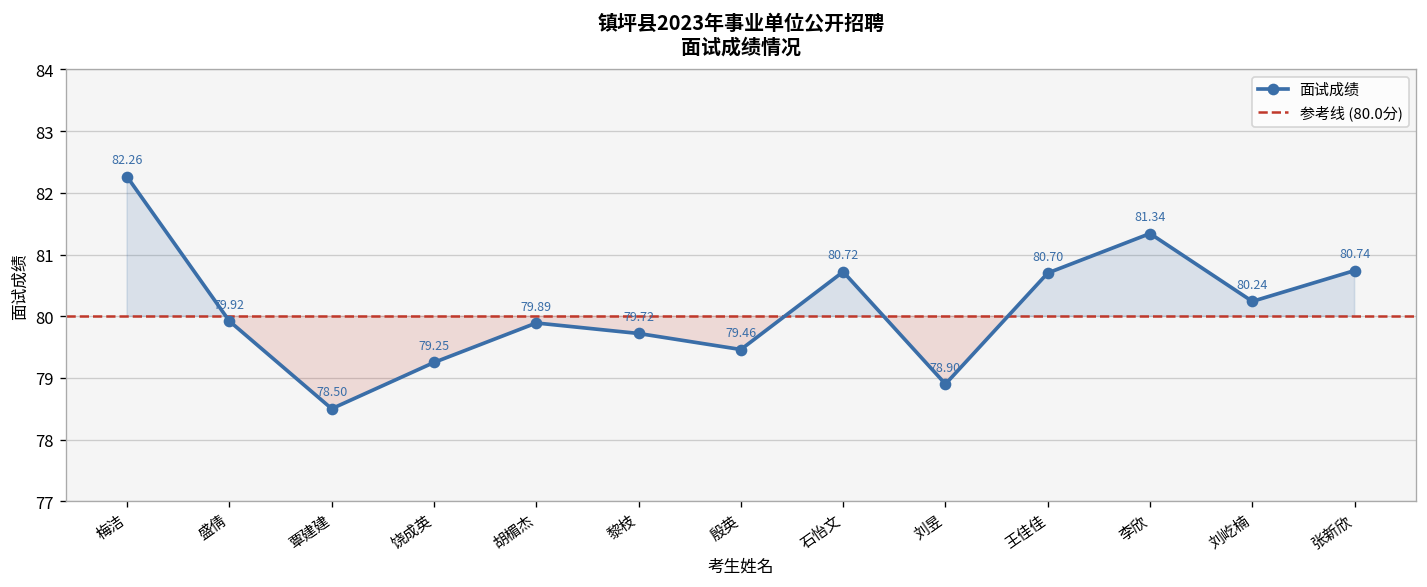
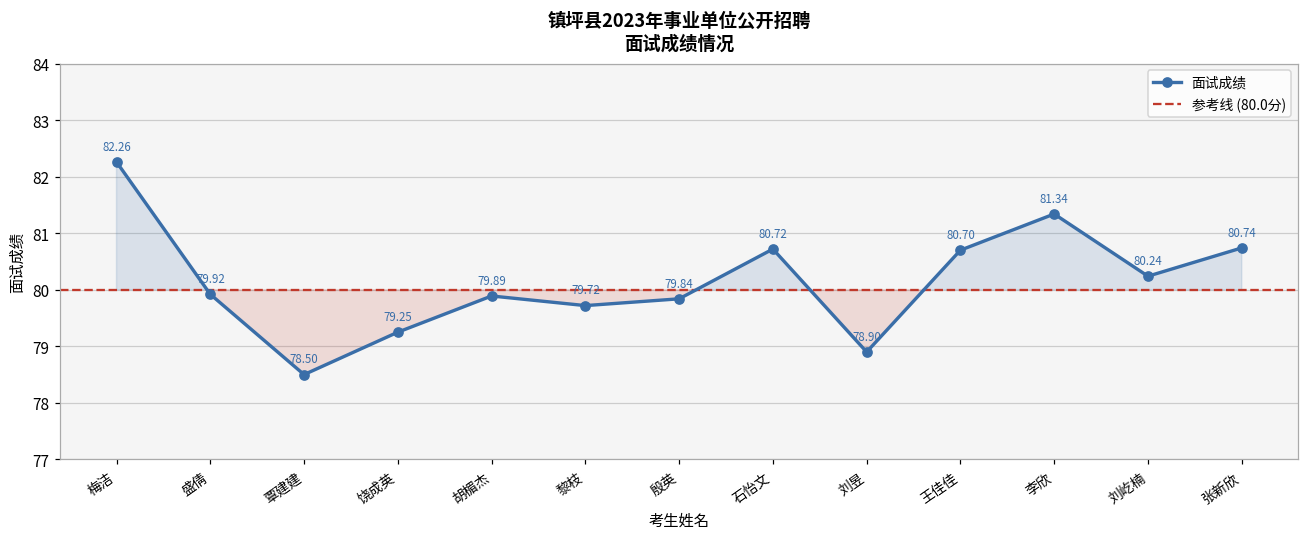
殷英: 79.46 -> 79.84
